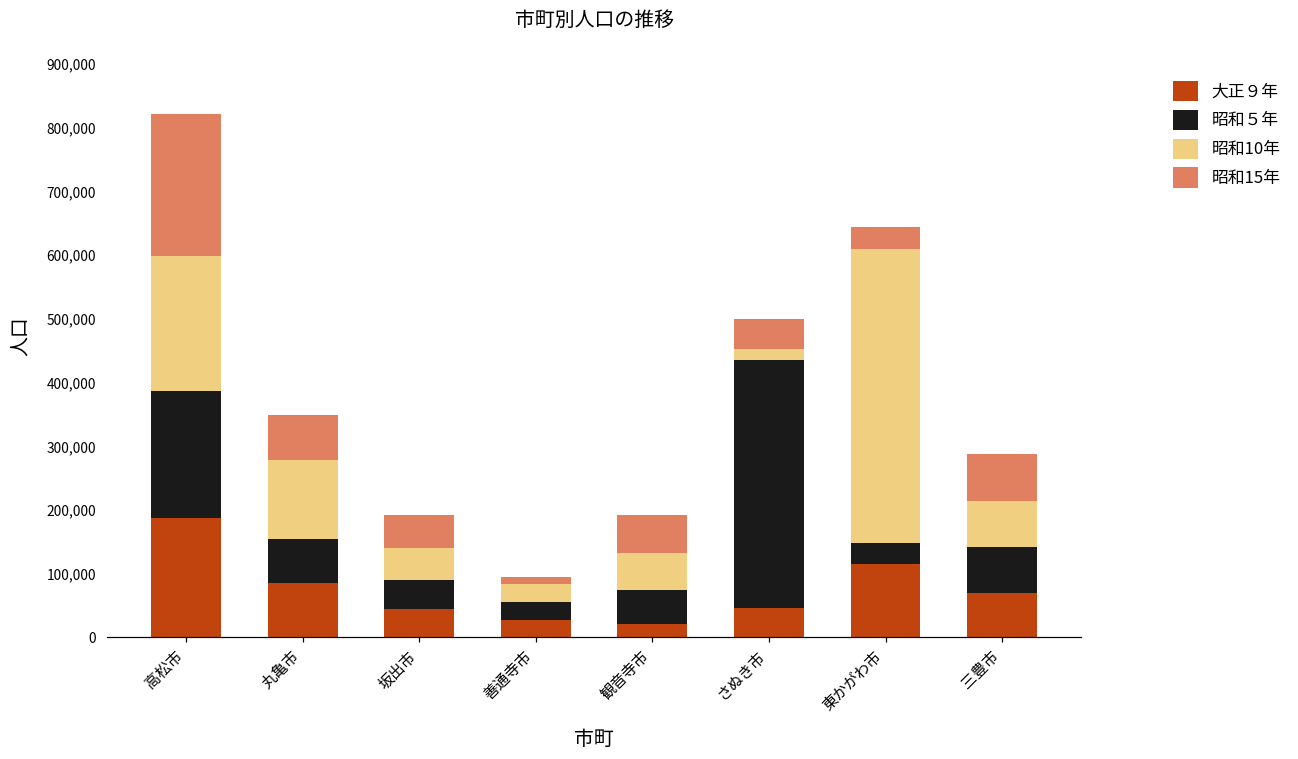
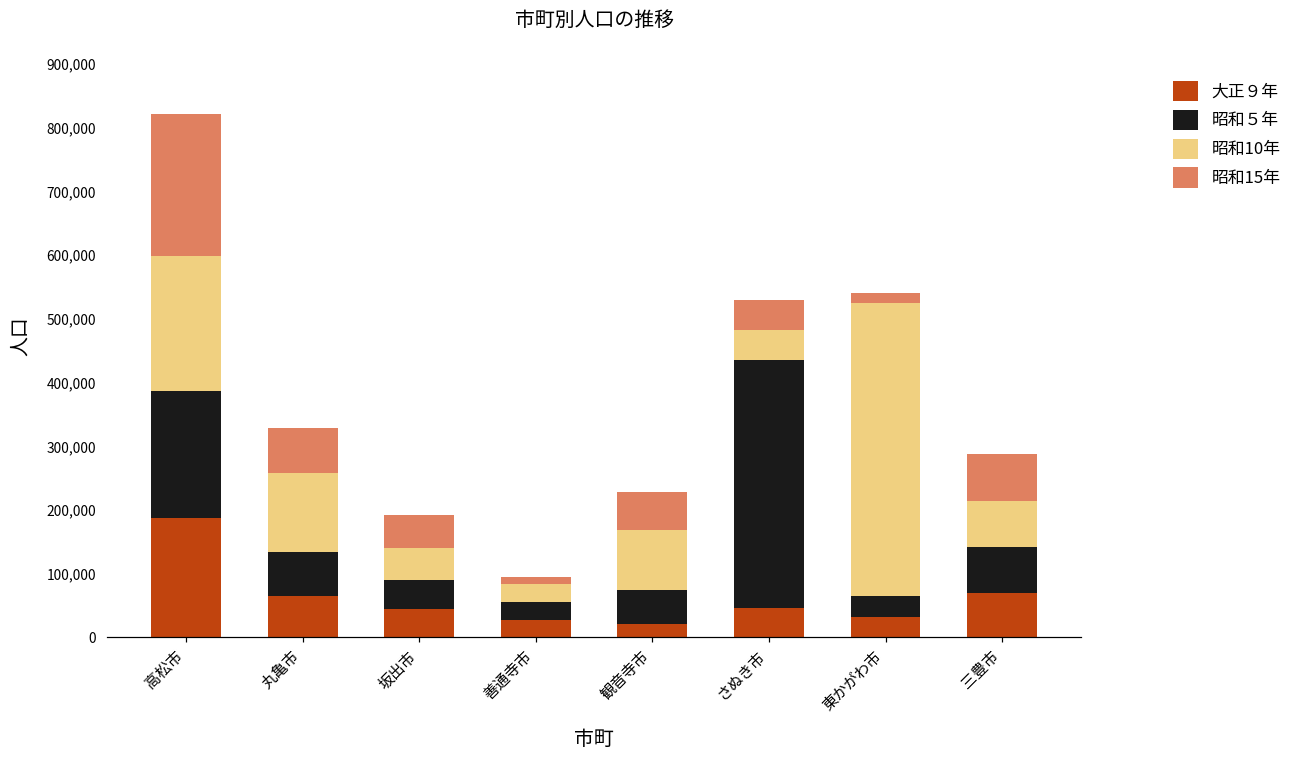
大正９年, 丸亀市: 90,000 -> 60,000
昭和10年, 観音寺市: 60,000 -> 90,000
昭和10年, さぬき市: 20,000 -> 50,000
大正９年, 東かがわ市: 120,000 -> 30,000
昭和15年, 東かがわ市: 30,000 -> 20,000
